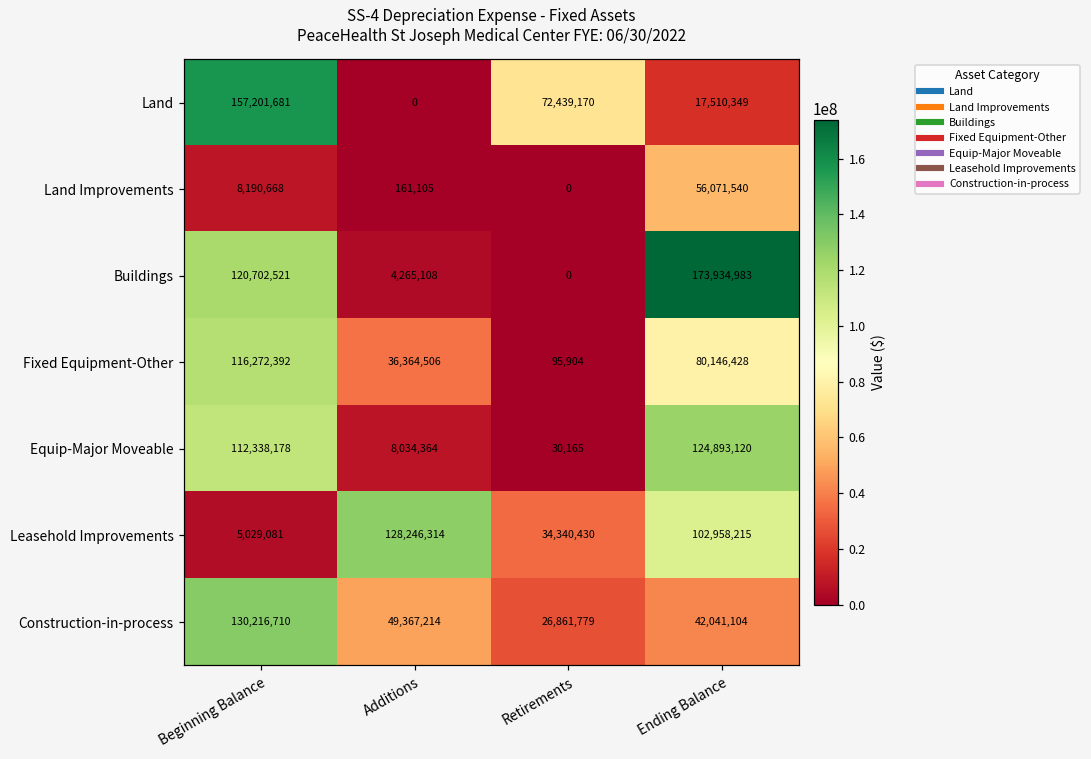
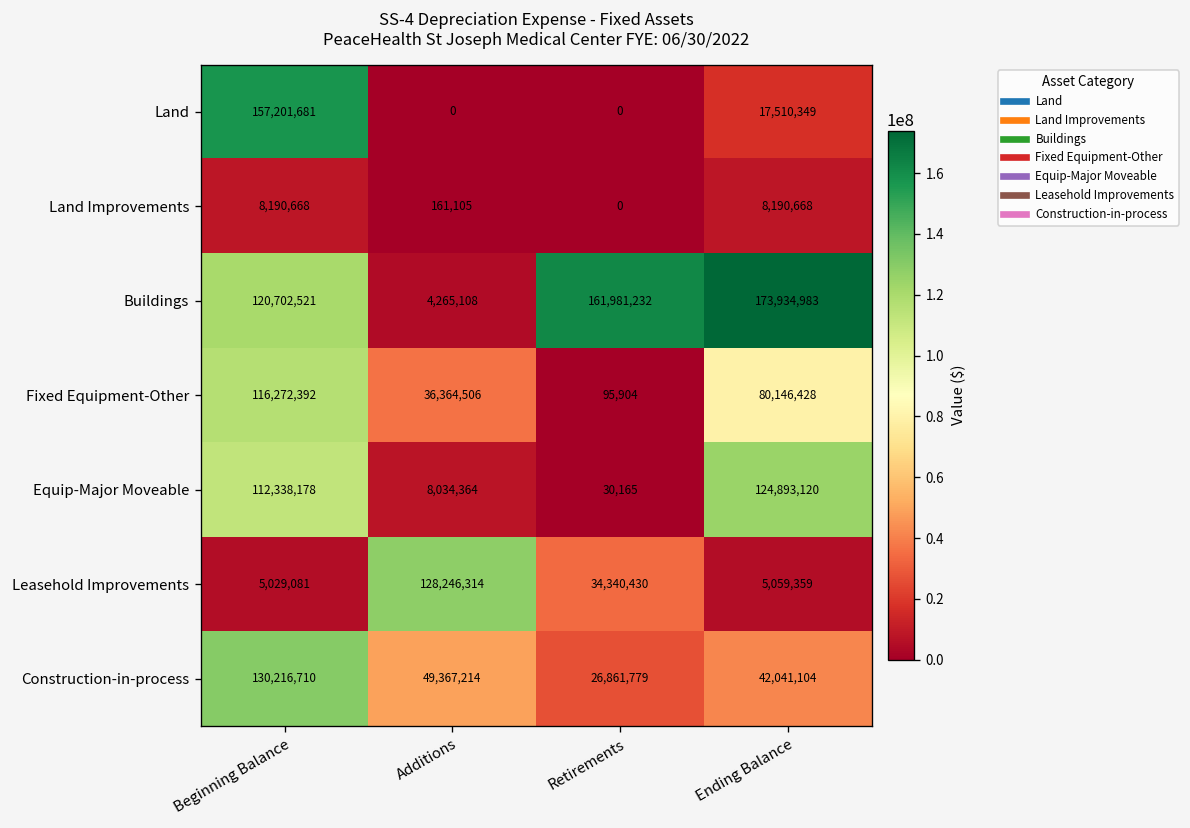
Land, Retirements: 72,439,170 -> 0
Land Improvements, Ending Balance: 56,071,540 -> 8,190,668
Buildings, Retirements: 0 -> 161,981,232
Leasehold Improvements, Ending Balance: 102,958,215 -> 5,059,359
